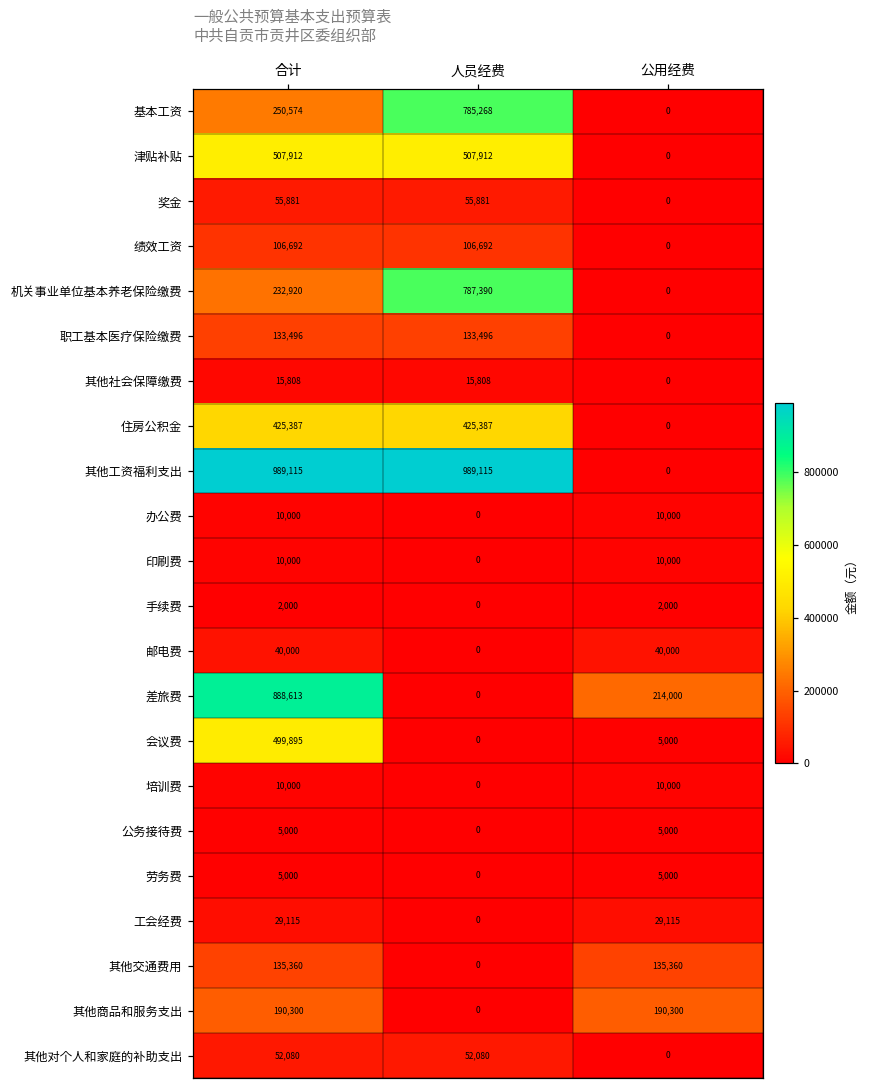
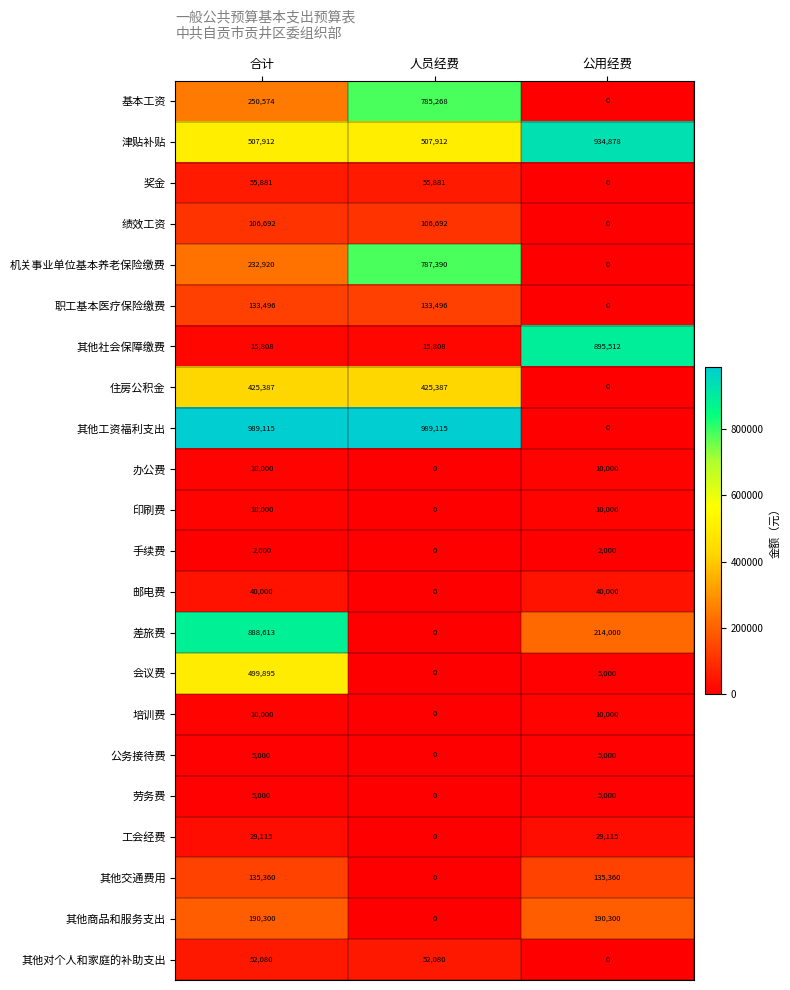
津贴补贴, 公用经费: 0 -> 934,878
其他社会保障缴费, 公用经费: 0 -> 895,512
